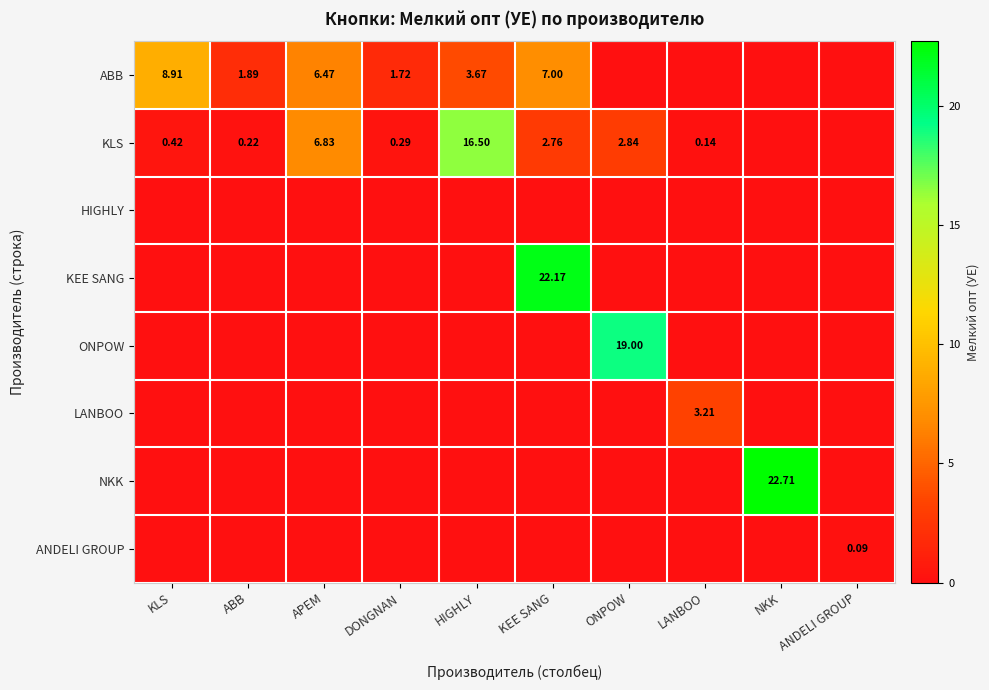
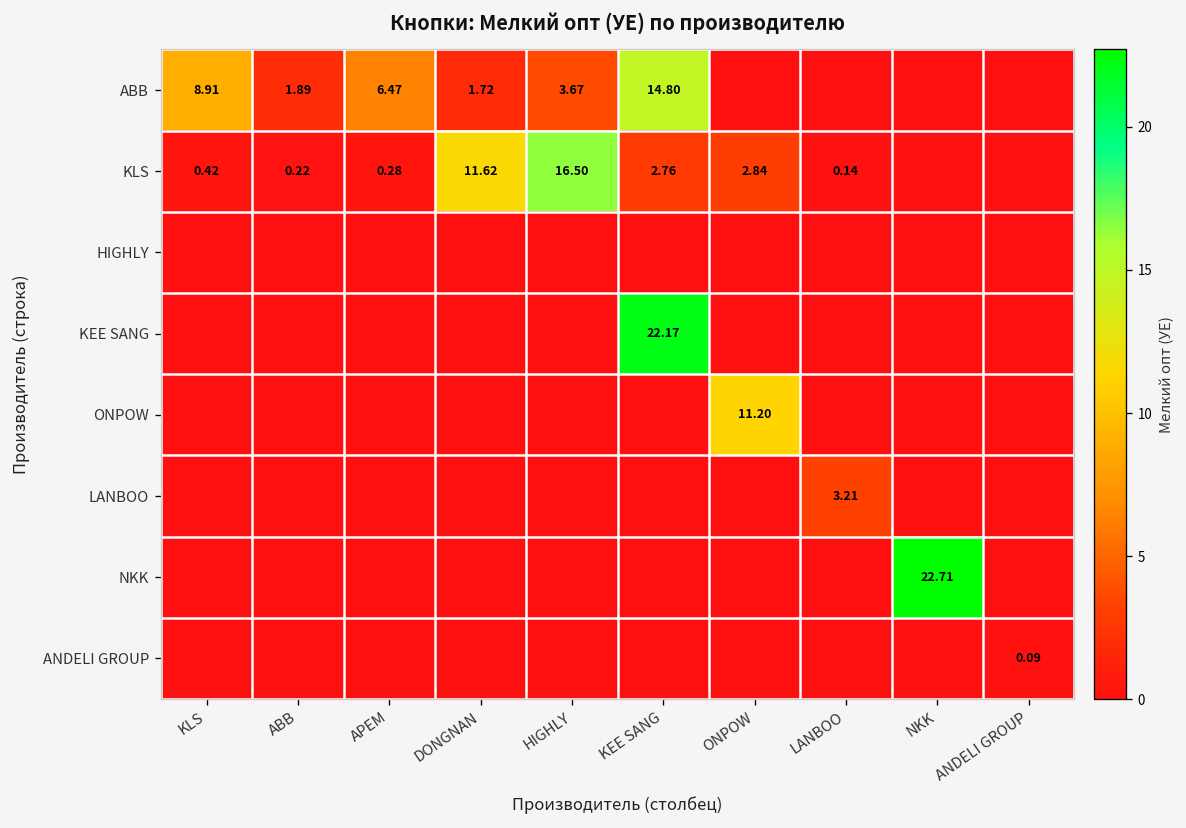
ABB, KEE SANG: 7.00 -> 14.80
KLS, APEM: 6.83 -> 0.28
KLS, DONGNAN: 0.29 -> 11.62
ONPOW, ONPOW: 19.00 -> 11.20
